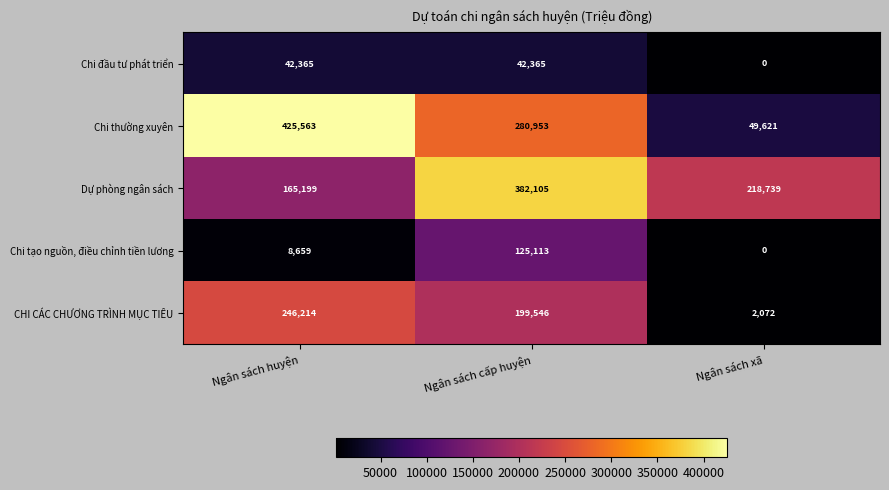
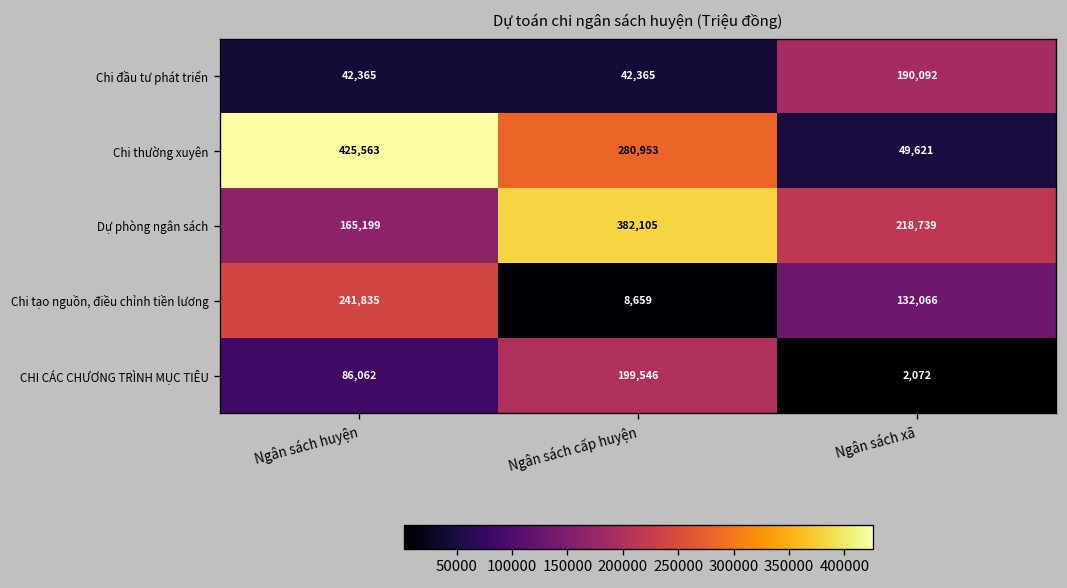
Chi đầu tư phát triển, Ngân sách xã: 0 -> 190,092
Chi tạo nguồn, điều chỉnh tiền lương, Ngân sách huyện: 8,659 -> 241,835
Chi tạo nguồn, điều chỉnh tiền lương, Ngân sách cấp huyện: 125,113 -> 8,659
Chi tạo nguồn, điều chỉnh tiền lương, Ngân sách xã: 0 -> 132,066
CHI CÁC CHƯƠNG TRÌNH MỤC TIÊU, Ngân sách huyện: 246,214 -> 86,062
